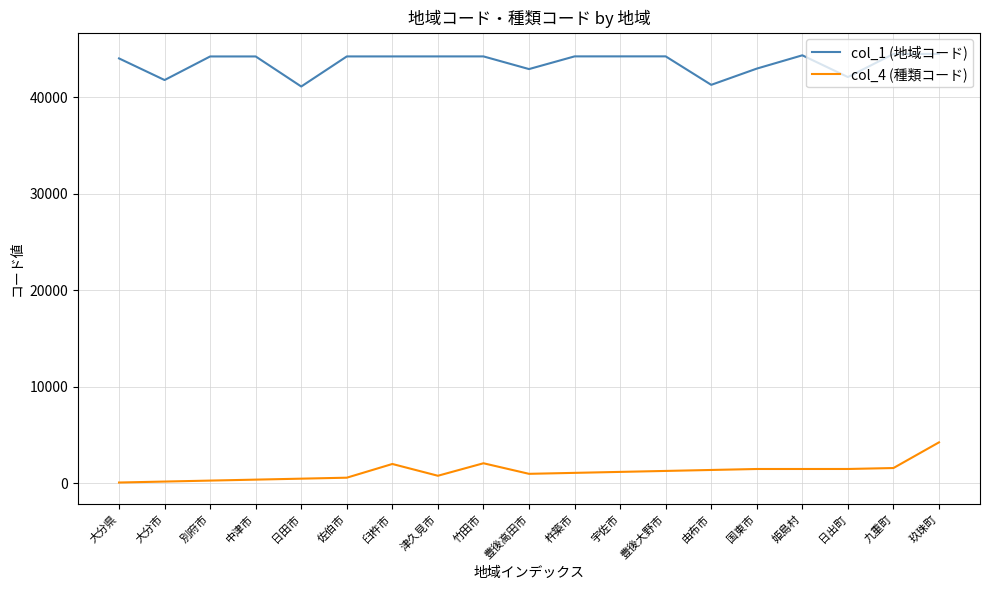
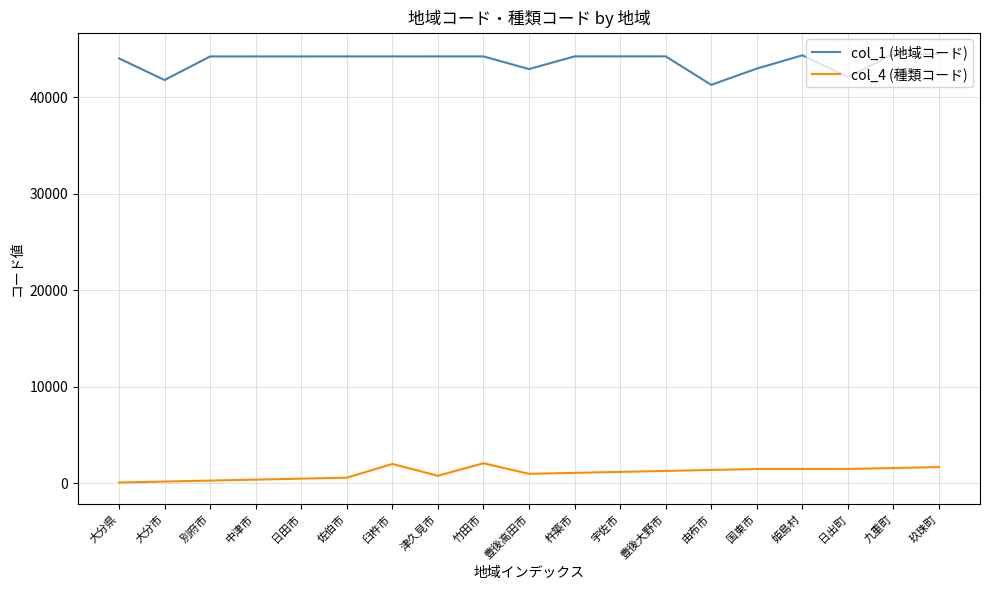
col_1 (地域コード), 日田市: 41000 -> 44000
col_4 (種類コード), 玖珠町: 4000 -> 2000
